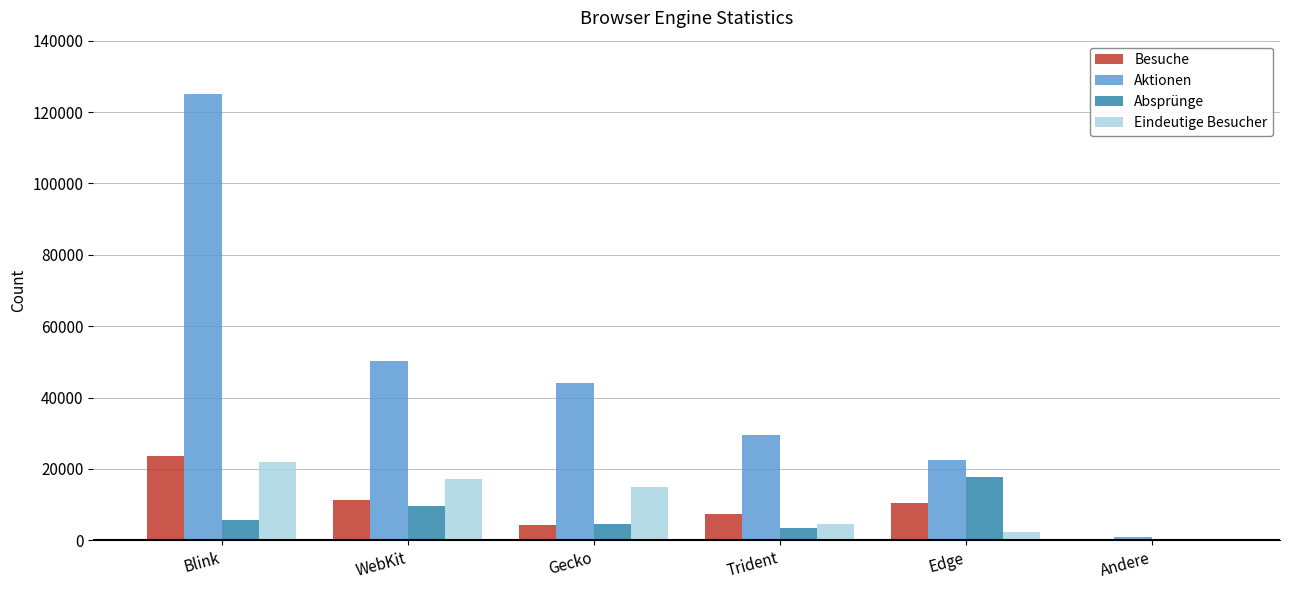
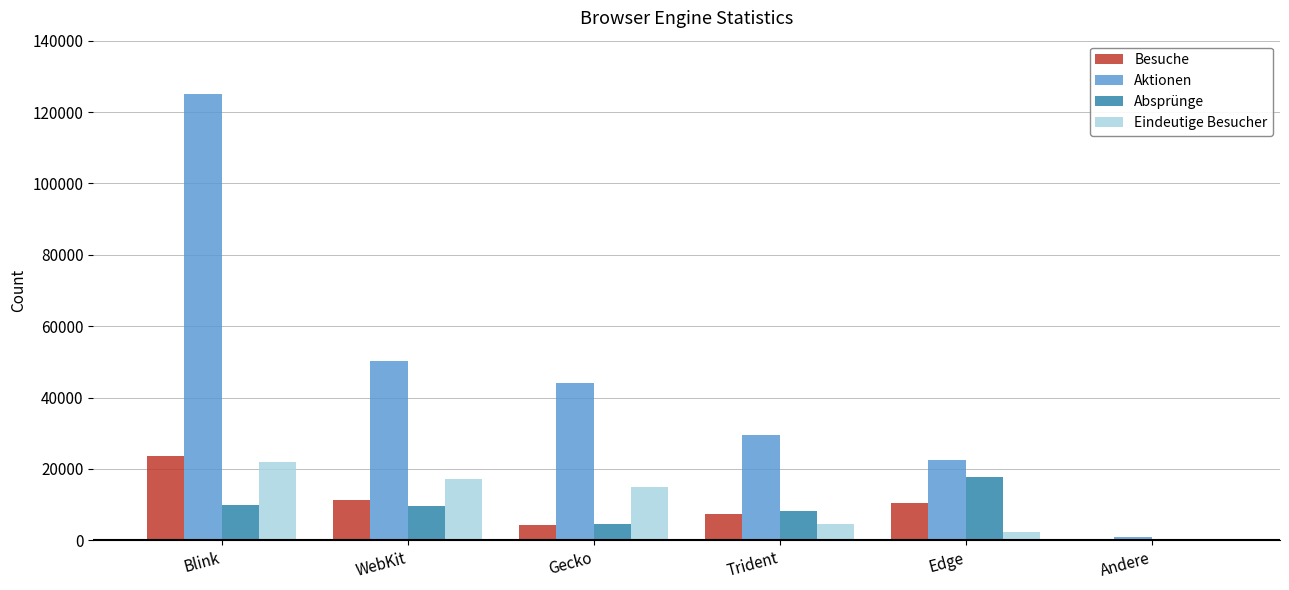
Absprünge, Blink: 6000 -> 10000
Absprünge, Trident: 3000 -> 8000
